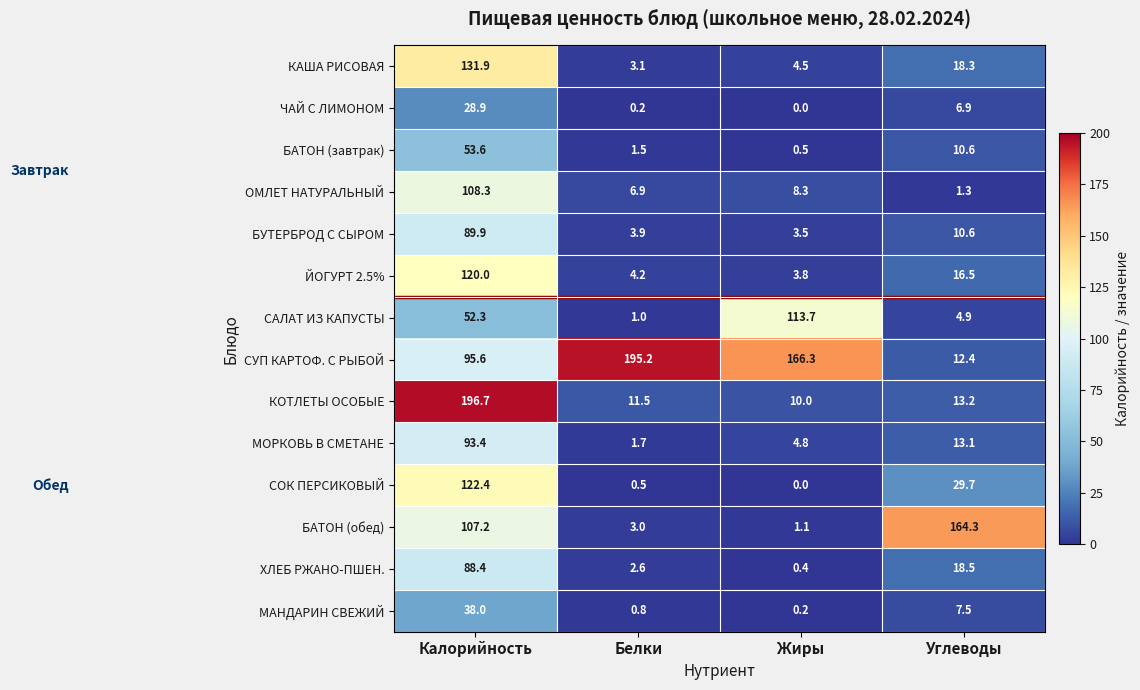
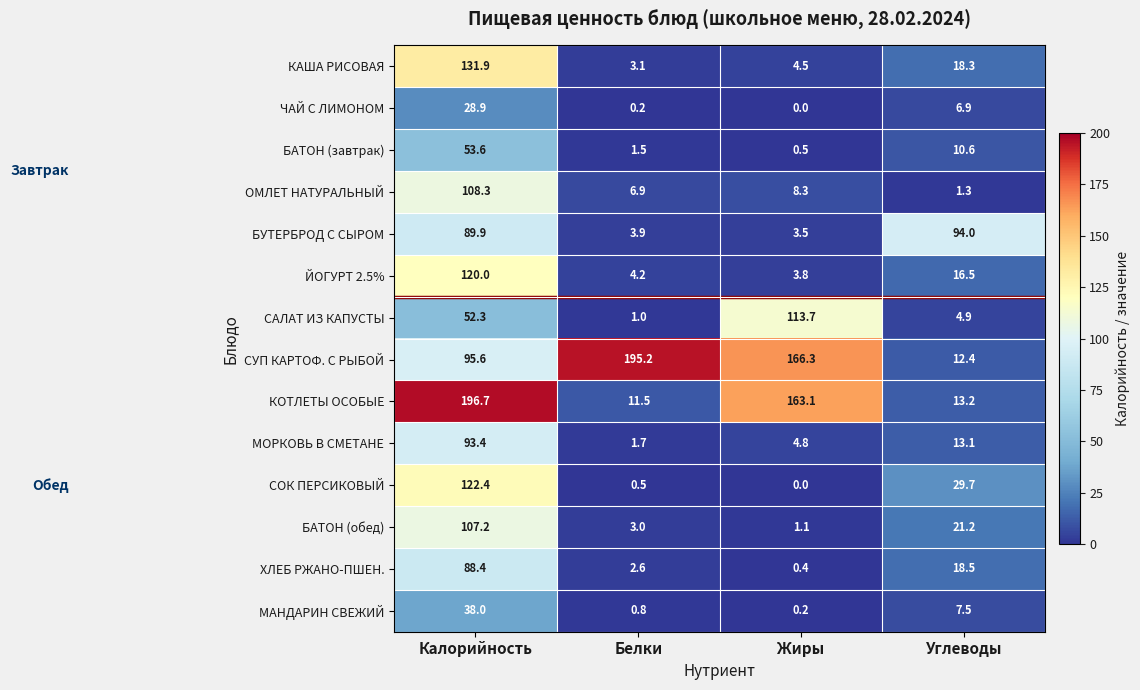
БУТЕРБРОД С СЫРОМ, Углеводы: 10.6 -> 94.0
КОТЛЕТЫ ОСОБЫЕ, Жиры: 10.0 -> 163.1
БАТОН (обед), Углеводы: 164.3 -> 21.2
